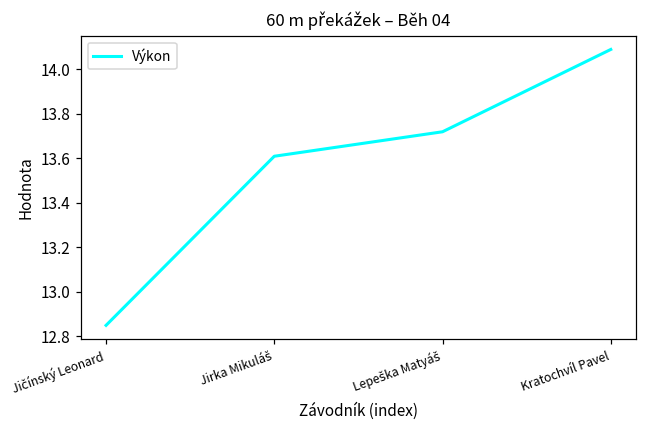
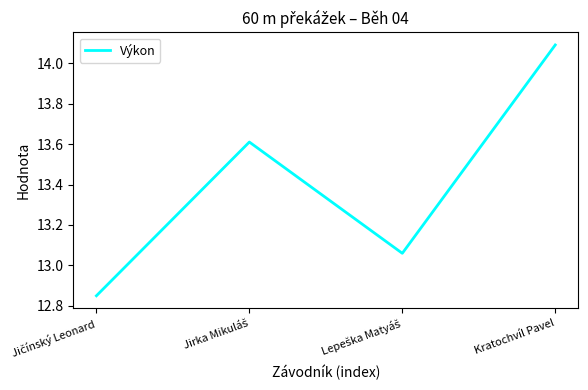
Lepeška Matyáš: 13.72 -> 13.06
